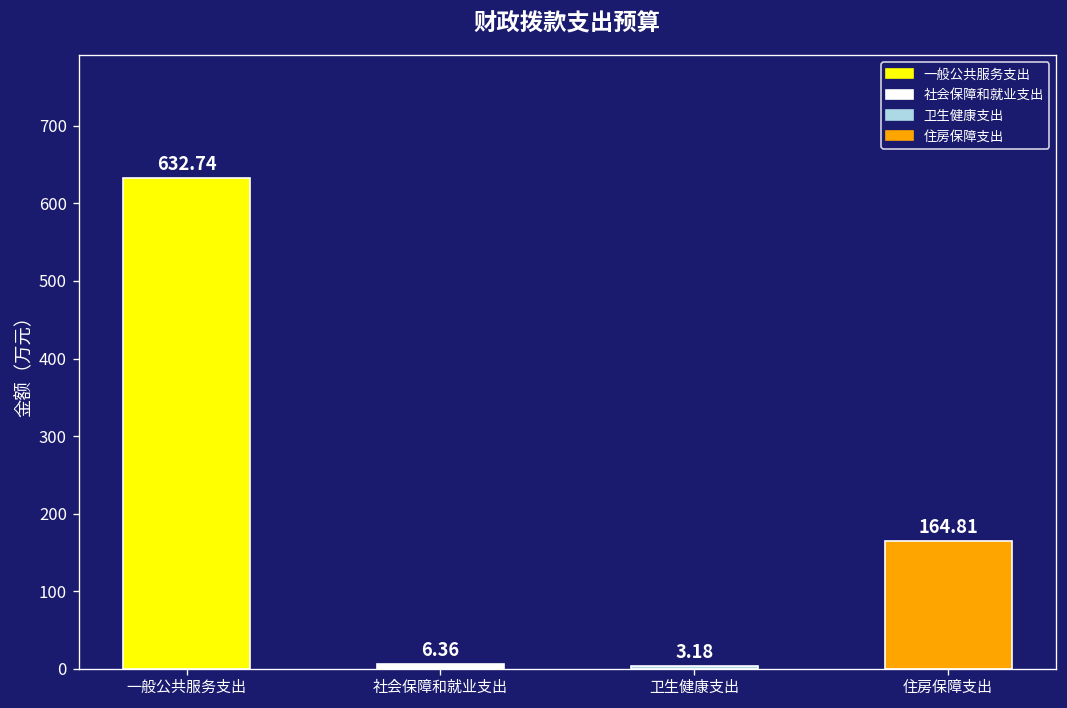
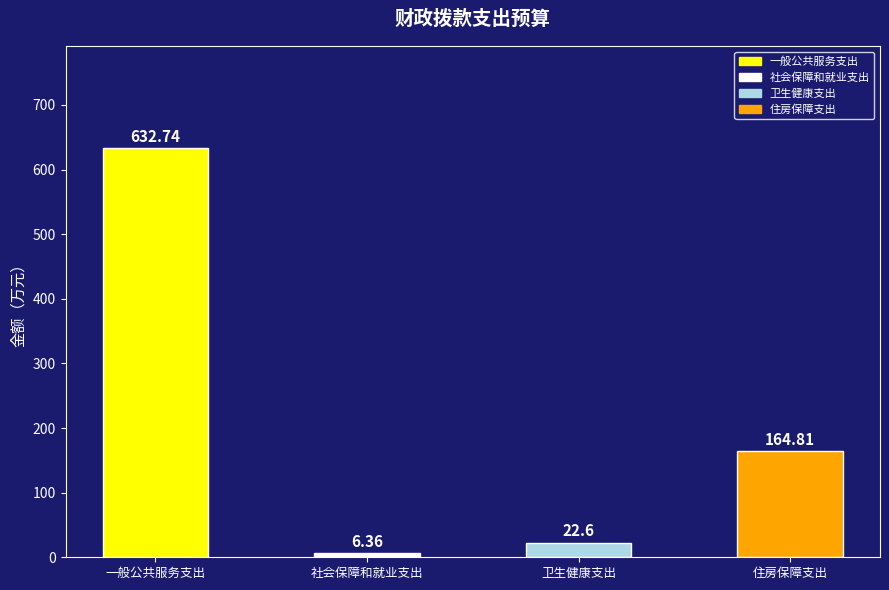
卫生健康支出: 3.18 -> 22.6
